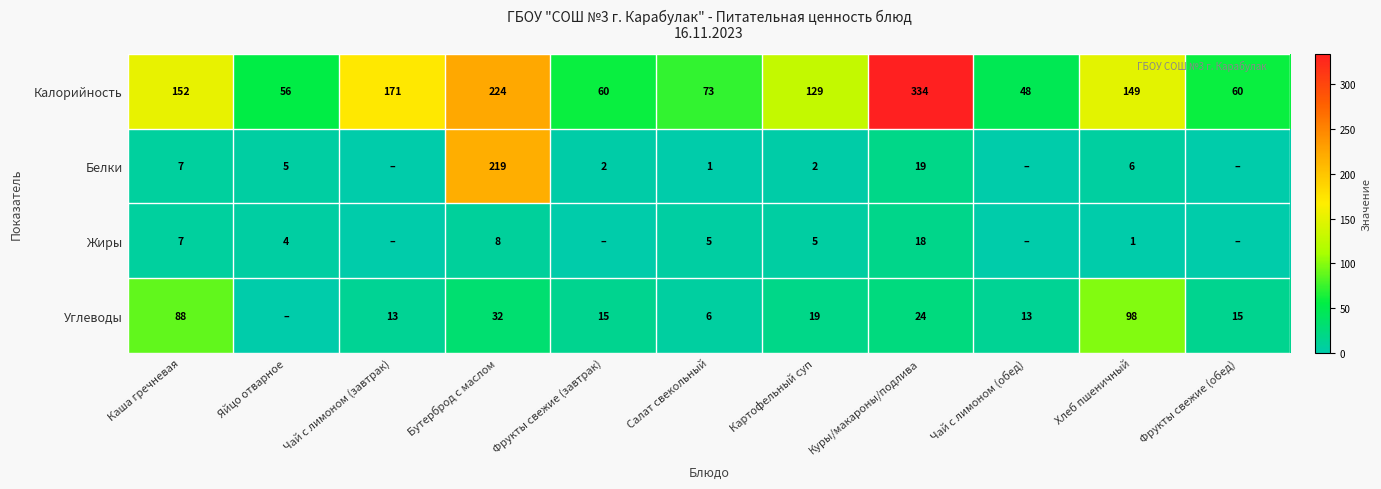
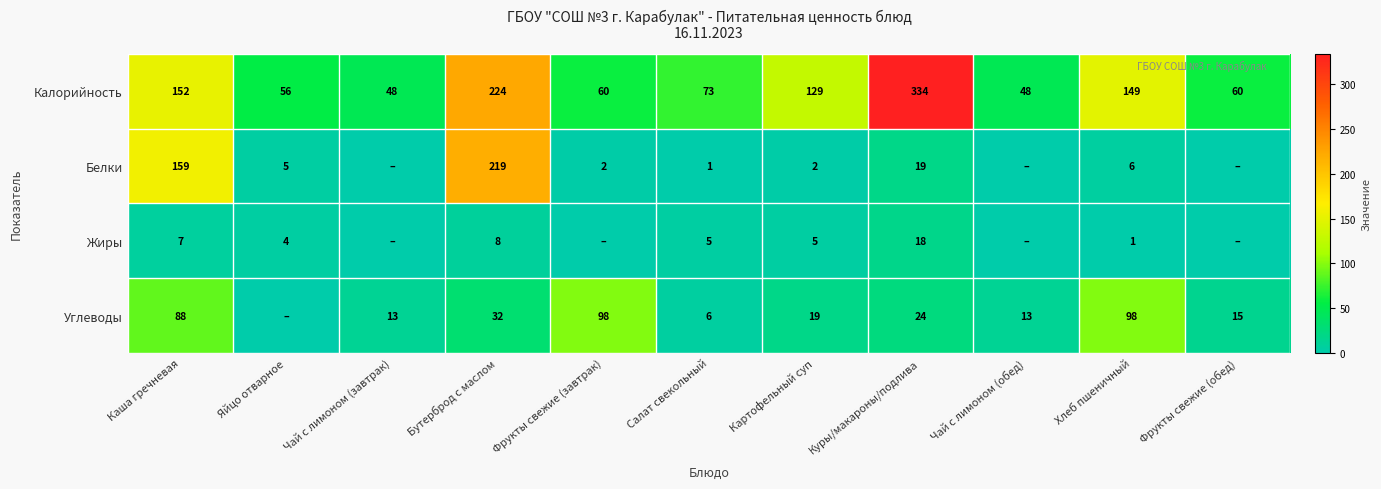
Калорийность, Чай с лимоном (завтрак): 171 -> 48
Белки, Каша гречневая: 7 -> 159
Углеводы, Фрукты свежие (завтрак): 15 -> 98
